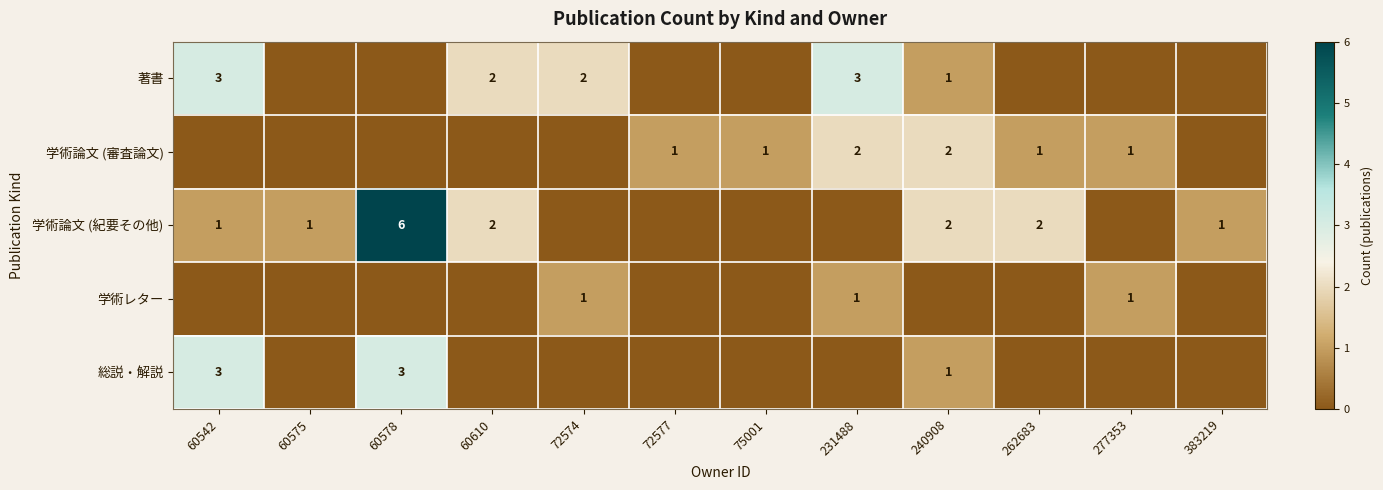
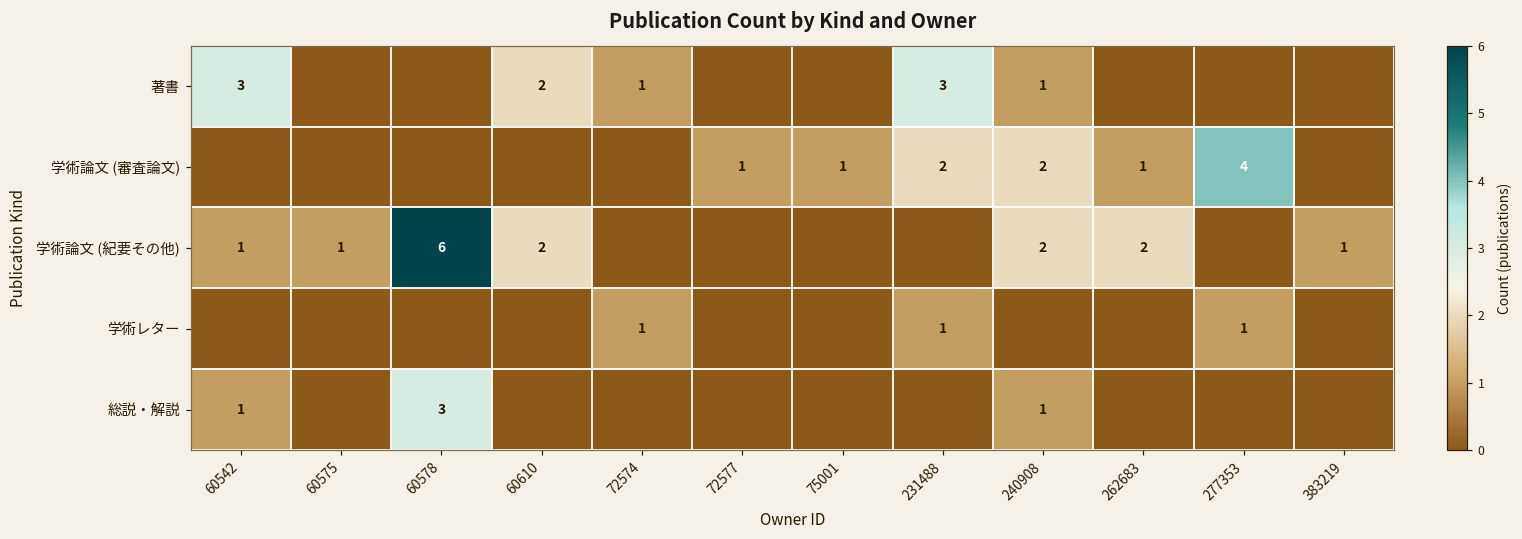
著書, 72574: 2 -> 1
学術論文 (審査論文), 277353: 1 -> 4
総説・解説, 60542: 3 -> 1
